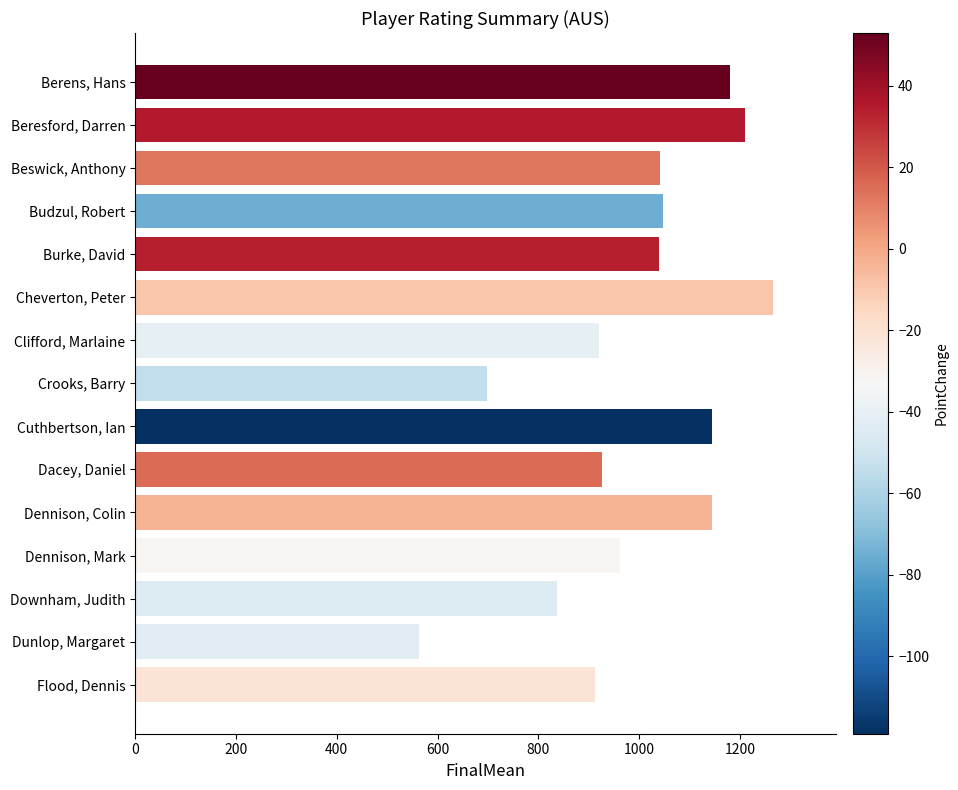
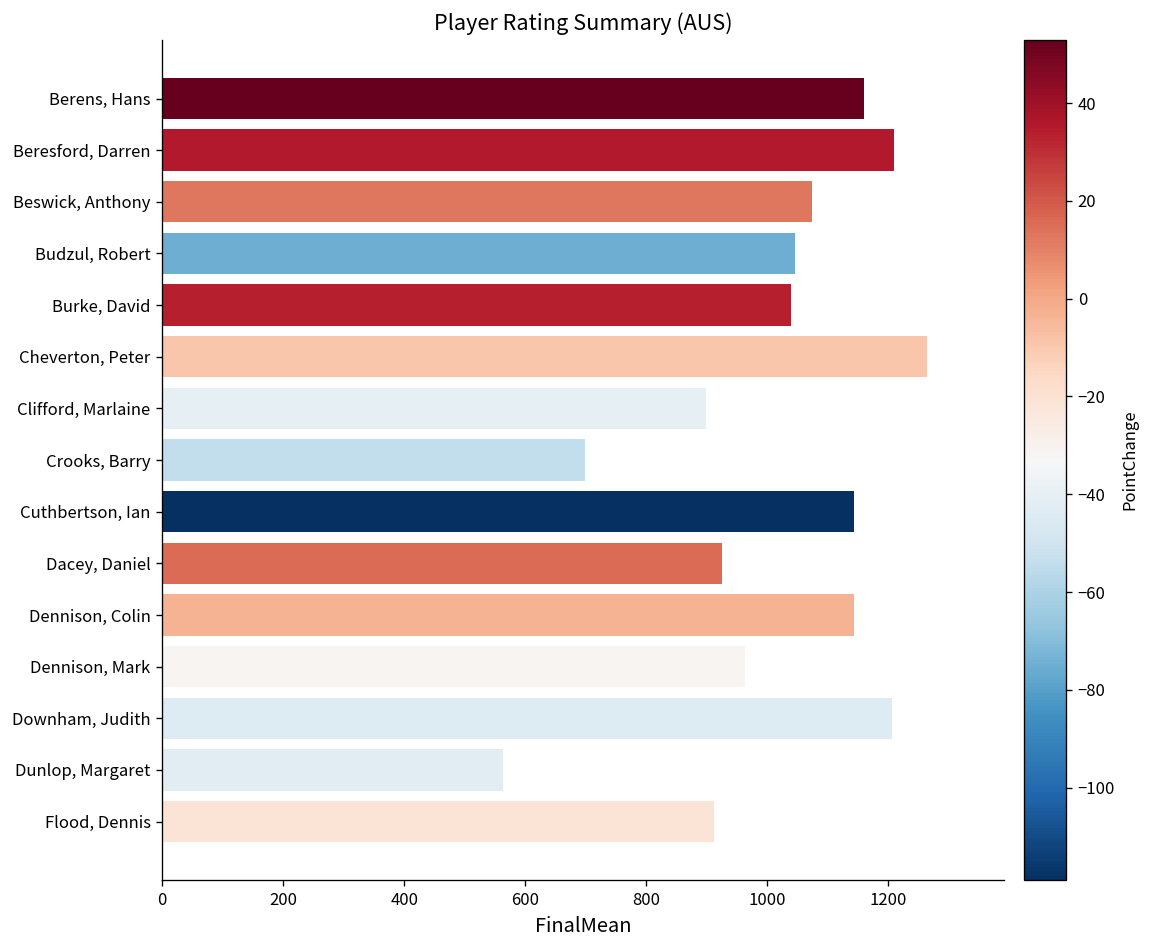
Berens, Hans: 1180 -> 1160
Beswick, Anthony: 1040 -> 1080
Clifford, Marlaine: 920 -> 900
Downham, Judith: 840 -> 1210
